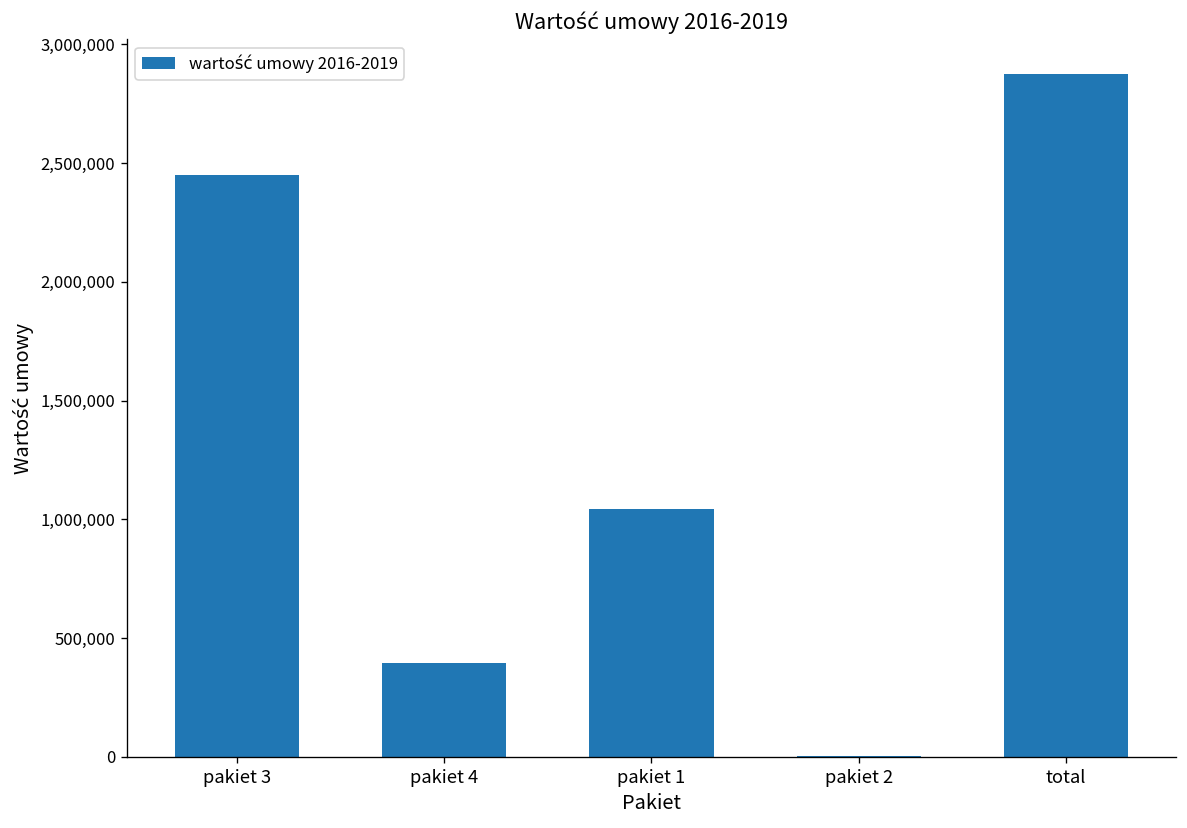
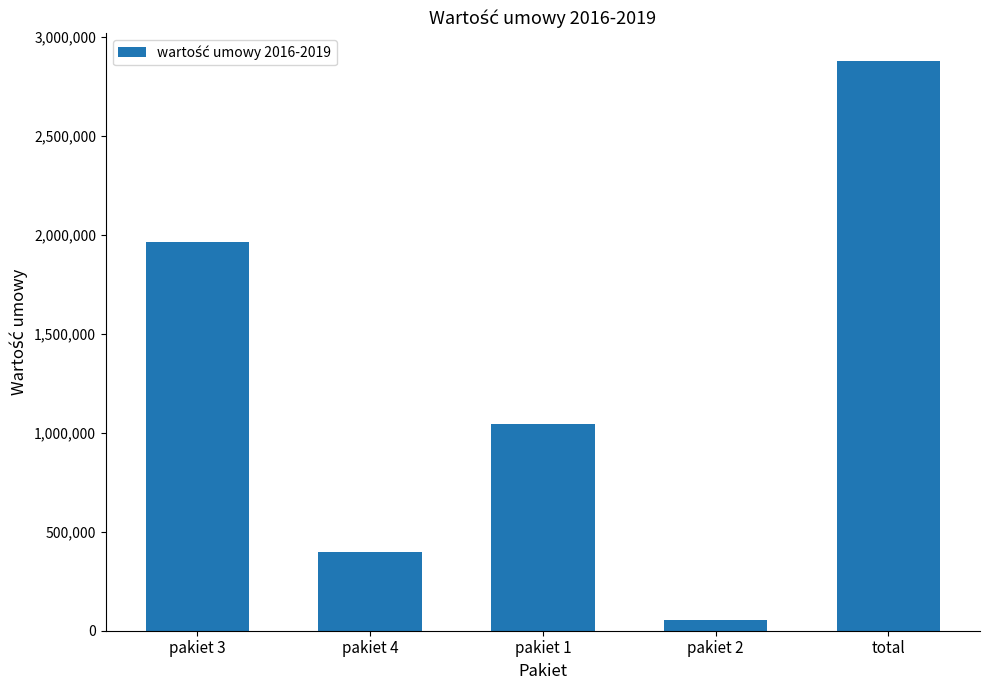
pakiet 3: 2,450,000 -> 1,960,000
pakiet 2: 10,000 -> 50,000
